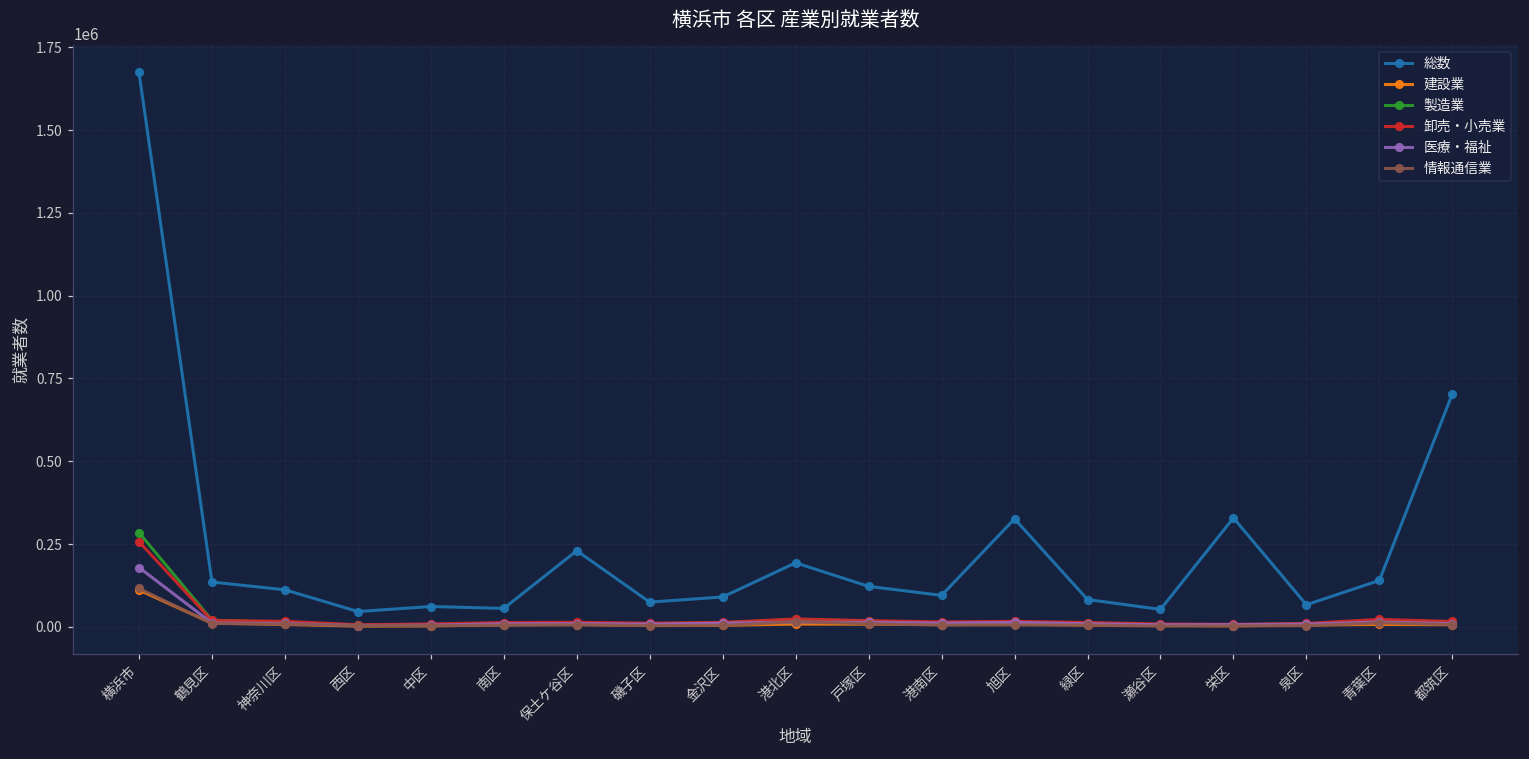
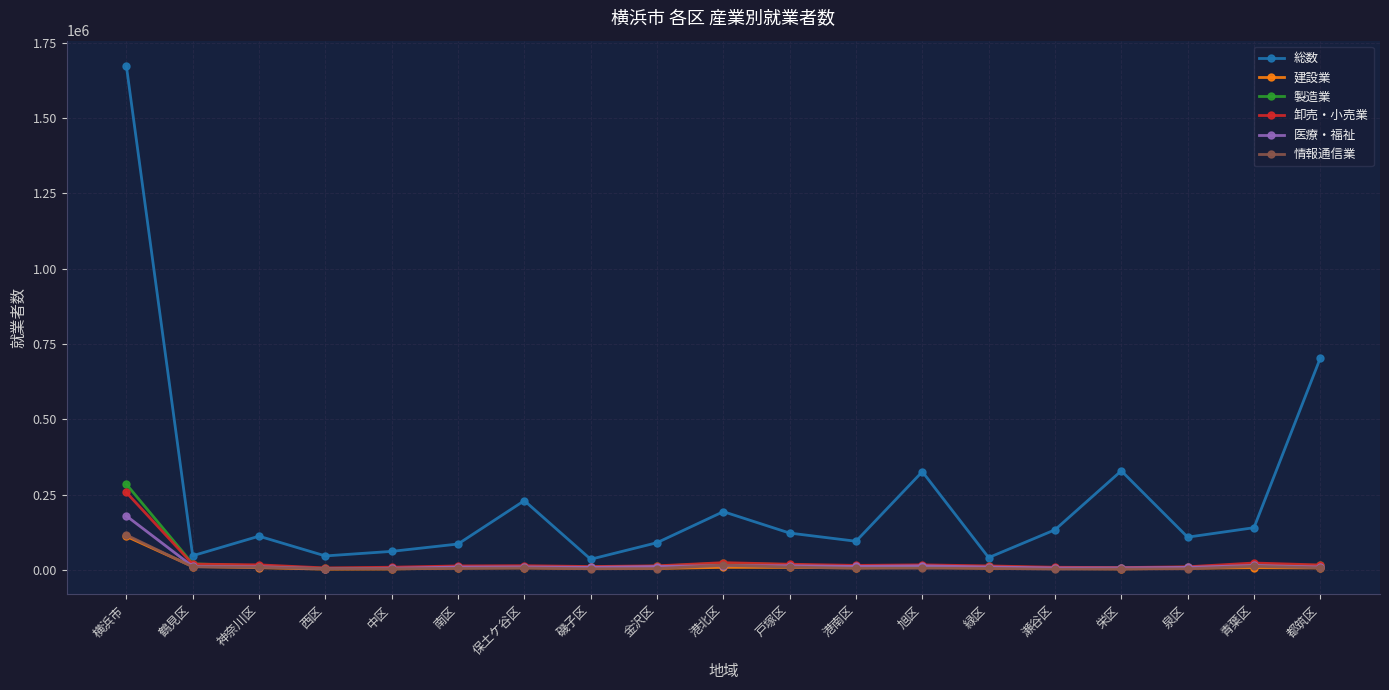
総数, 鶴見区: 140000 -> 50000
総数, 南区: 60000 -> 90000
総数, 磯子区: 70000 -> 40000
総数, 緑区: 80000 -> 40000
総数, 瀬谷区: 50000 -> 130000
総数, 泉区: 70000 -> 110000
